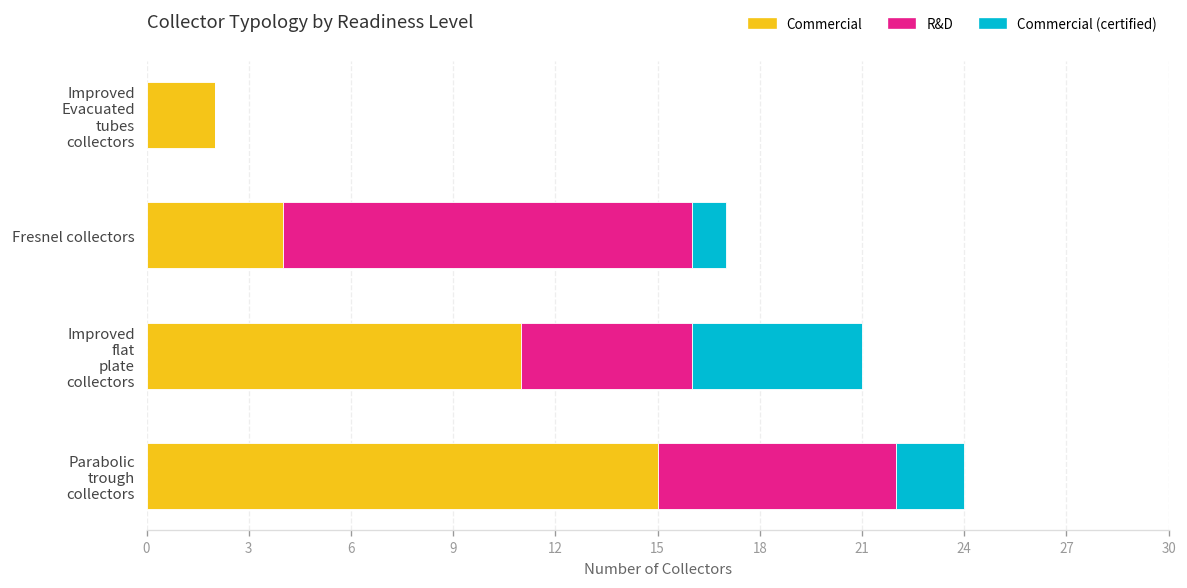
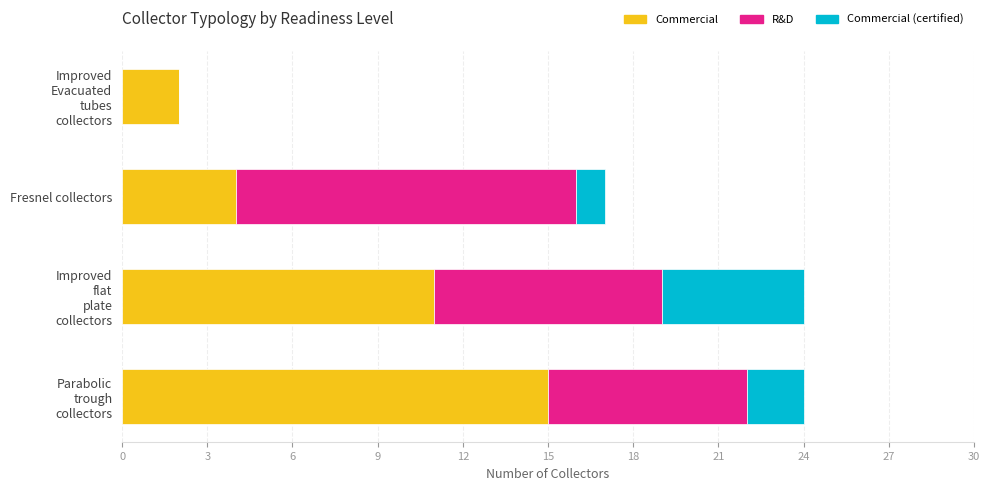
R&D, Improved flat plate collectors: 5 -> 8
